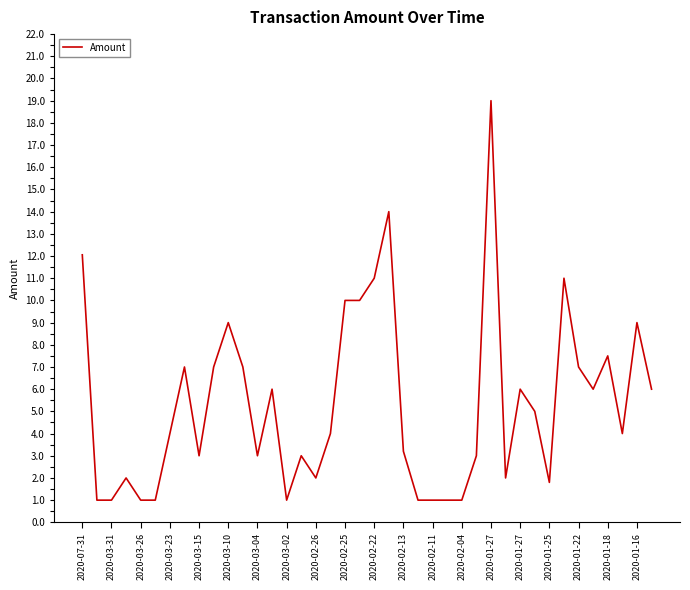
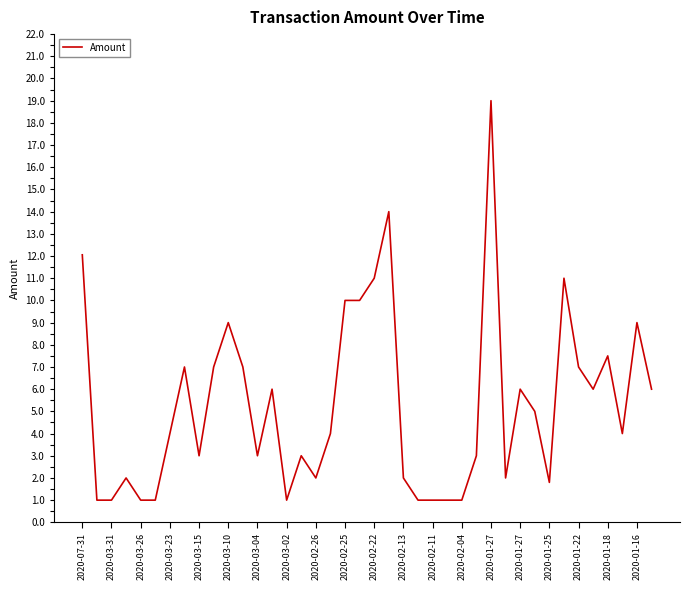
2020-02-13: 3.2 -> 2.0
